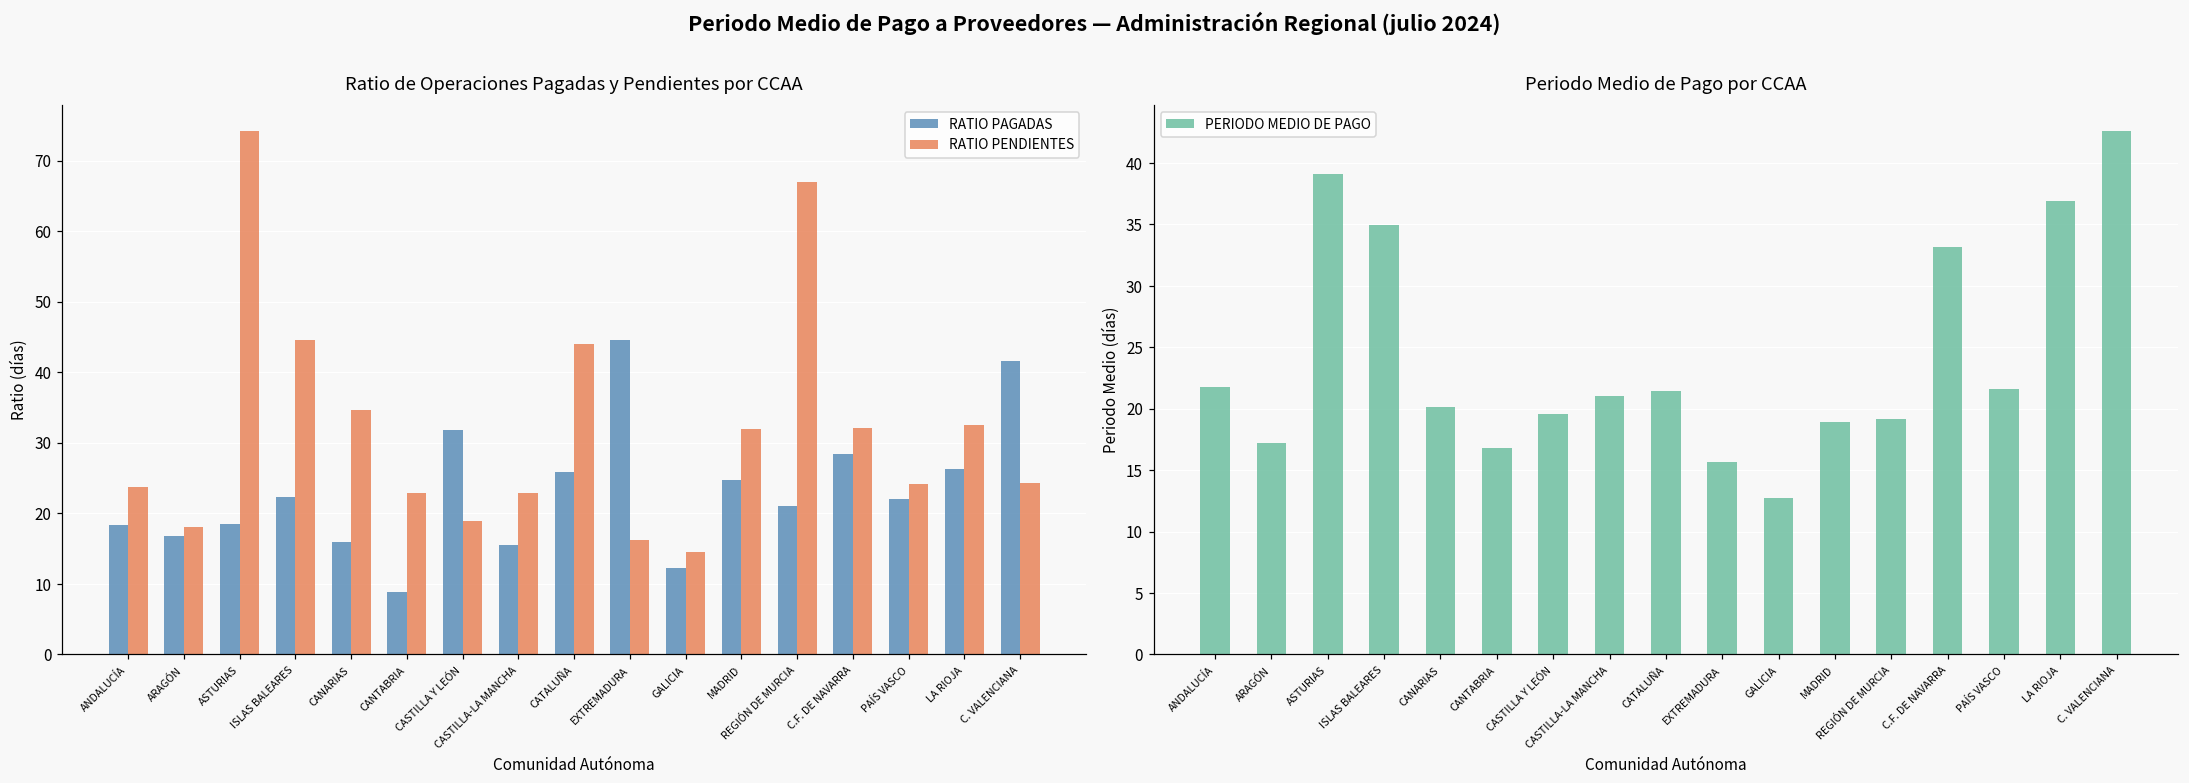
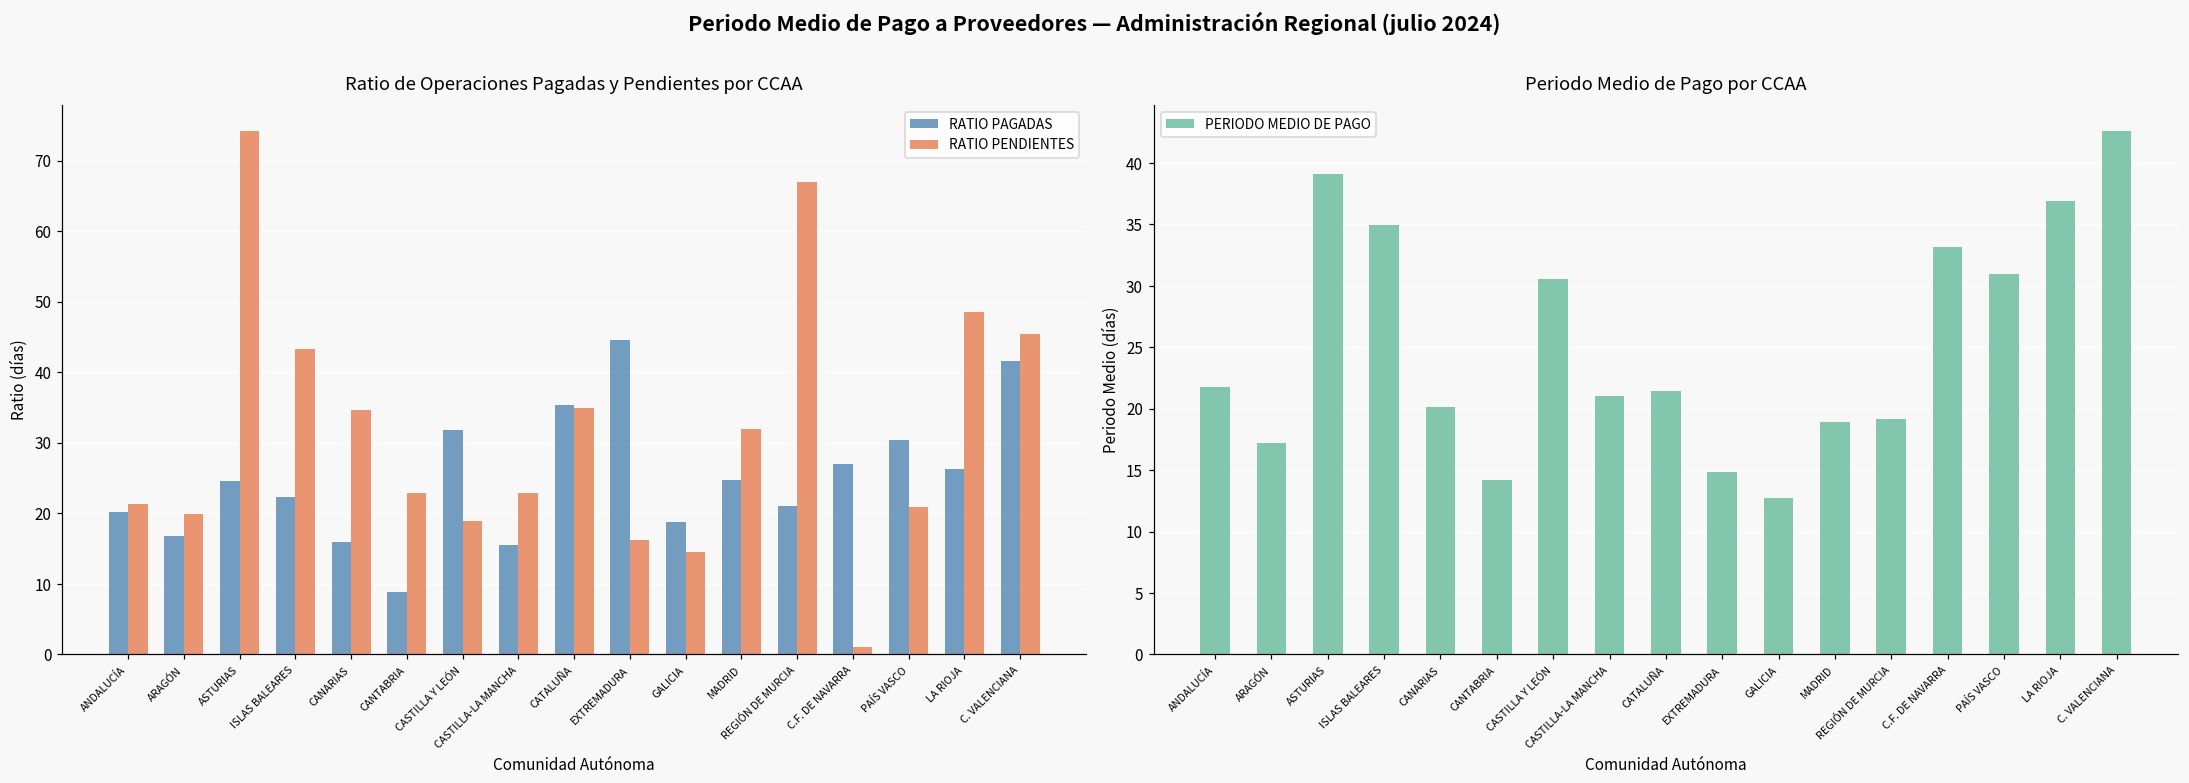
Ratio de Operaciones Pagadas y Pendientes por CCAA, RATIO PAGADAS, ANDALUCÍA: 18 -> 20
Ratio de Operaciones Pagadas y Pendientes por CCAA, RATIO PENDIENTES, ANDALUCÍA: 24 -> 21
Ratio de Operaciones Pagadas y Pendientes por CCAA, RATIO PENDIENTES, ARAGÓN: 18 -> 20
Ratio de Operaciones Pagadas y Pendientes por CCAA, RATIO PAGADAS, ASTURIAS: 18 -> 25
Ratio de Operaciones Pagadas y Pendientes por CCAA, RATIO PENDIENTES, ISLAS BALEARES: 45 -> 43
Ratio de Operaciones Pagadas y Pendientes por CCAA, RATIO PAGADAS, CATALUÑA: 26 -> 35
Ratio de Operaciones Pagadas y Pendientes por CCAA, RATIO PENDIENTES, CATALUÑA: 44 -> 35
Ratio de Operaciones Pagadas y Pendientes por CCAA, RATIO PAGADAS, GALICIA: 12 -> 19
Ratio de Operaciones Pagadas y Pendientes por CCAA, RATIO PAGADAS, C.F. DE NAVARRA: 28 -> 27
Ratio de Operaciones Pagadas y Pendientes por CCAA, RATIO PENDIENTES, C.F. DE NAVARRA: 32 -> 1
Ratio de Operaciones Pagadas y Pendientes por CCAA, RATIO PAGADAS, PAÍS VASCO: 22 -> 30
Ratio de Operaciones Pagadas y Pendientes por CCAA, RATIO PENDIENTES, PAÍS VASCO: 24 -> 21
Ratio de Operaciones Pagadas y Pendientes por CCAA, RATIO PENDIENTES, LA RIOJA: 32 -> 48
Ratio de Operaciones Pagadas y Pendientes por CCAA, RATIO PENDIENTES, C. VALENCIANA: 24 -> 45
Periodo Medio de Pago por CCAA, CANTABRIA: 16.8 -> 14.2
Periodo Medio de Pago por CCAA, CASTILLA Y LEÓN: 19.5 -> 30.6
Periodo Medio de Pago por CCAA, EXTREMADURA: 15.7 -> 14.8
Periodo Medio de Pago por CCAA, PAÍS VASCO: 21.6 -> 31.0
